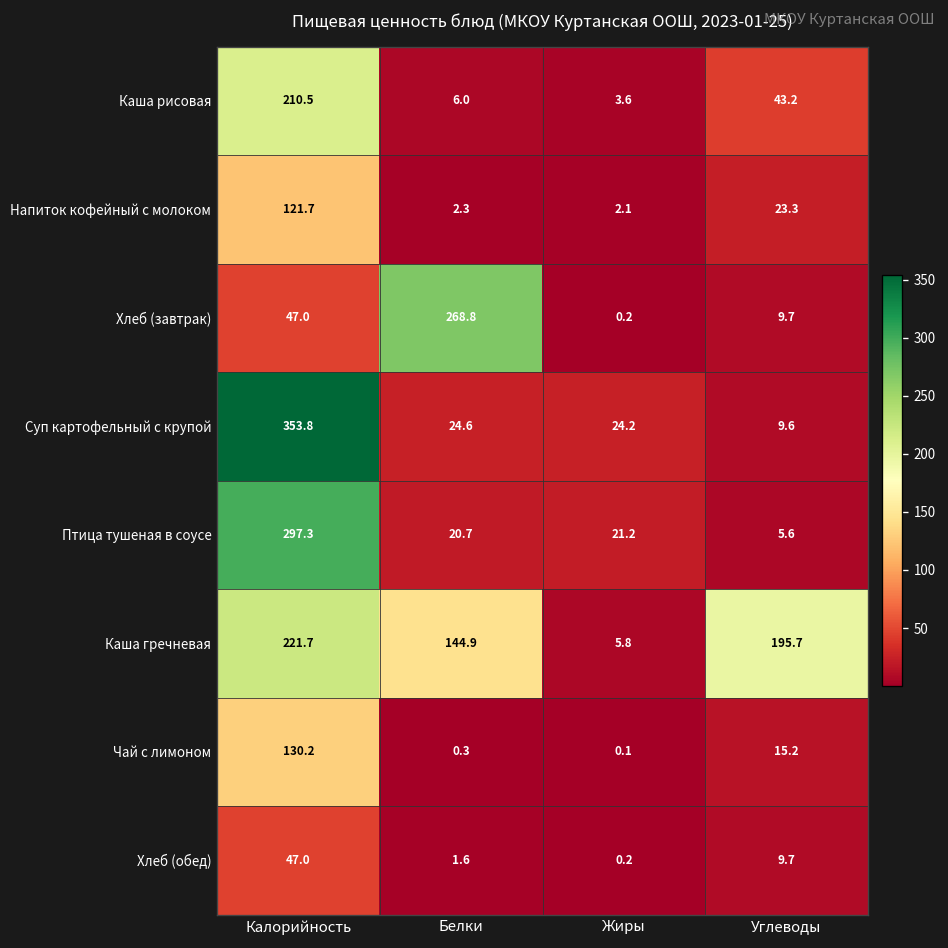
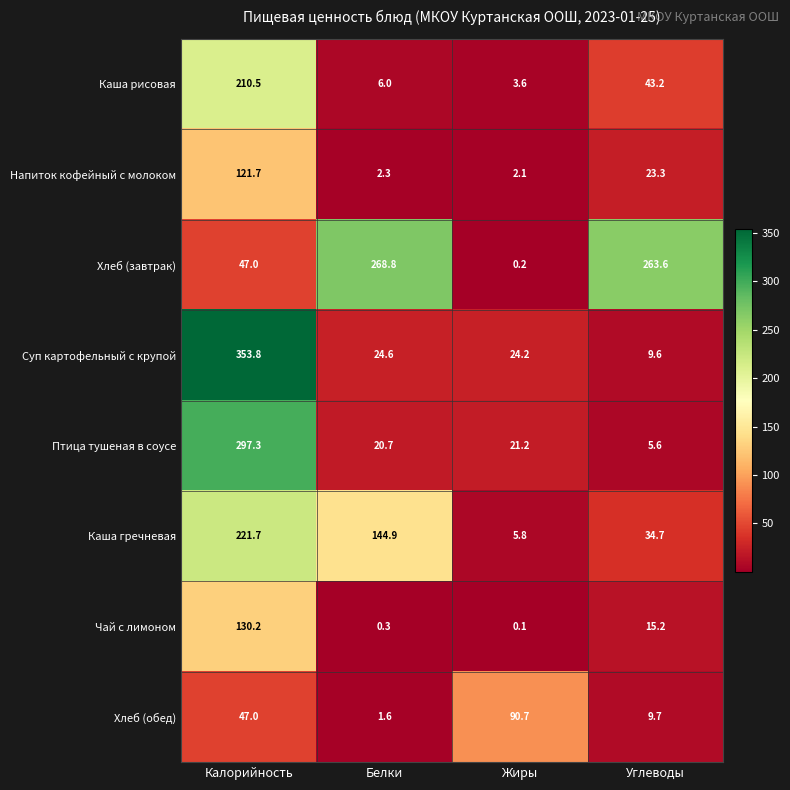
Хлеб (завтрак), Углеводы: 9.7 -> 263.6
Каша гречневая, Углеводы: 195.7 -> 34.7
Хлеб (обед), Жиры: 0.2 -> 90.7
